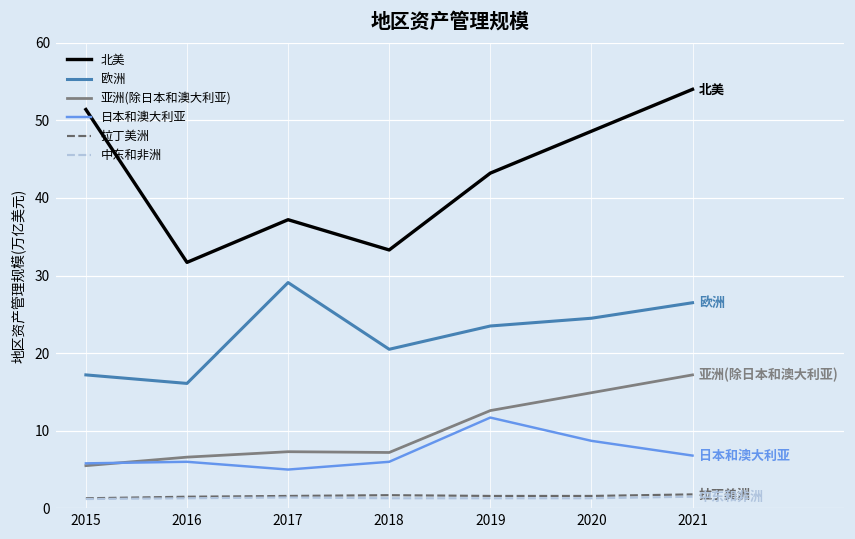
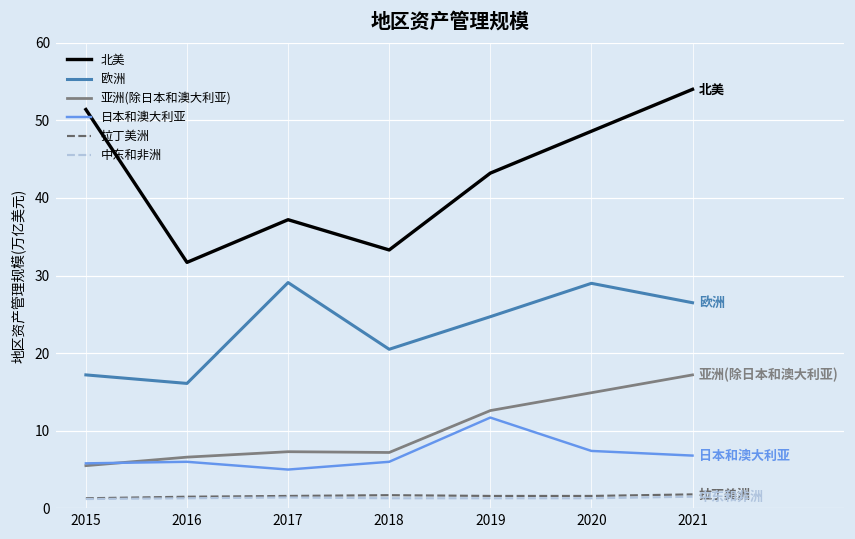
欧洲, 2019: 24 -> 25
欧洲, 2020: 25 -> 29
日本和澳大利亚, 2020: 9 -> 7
